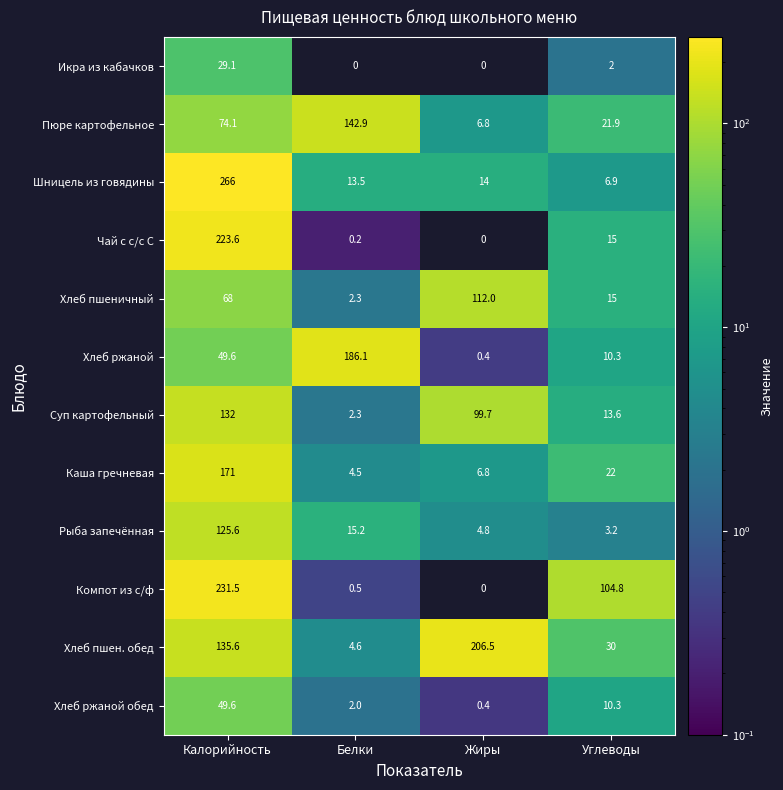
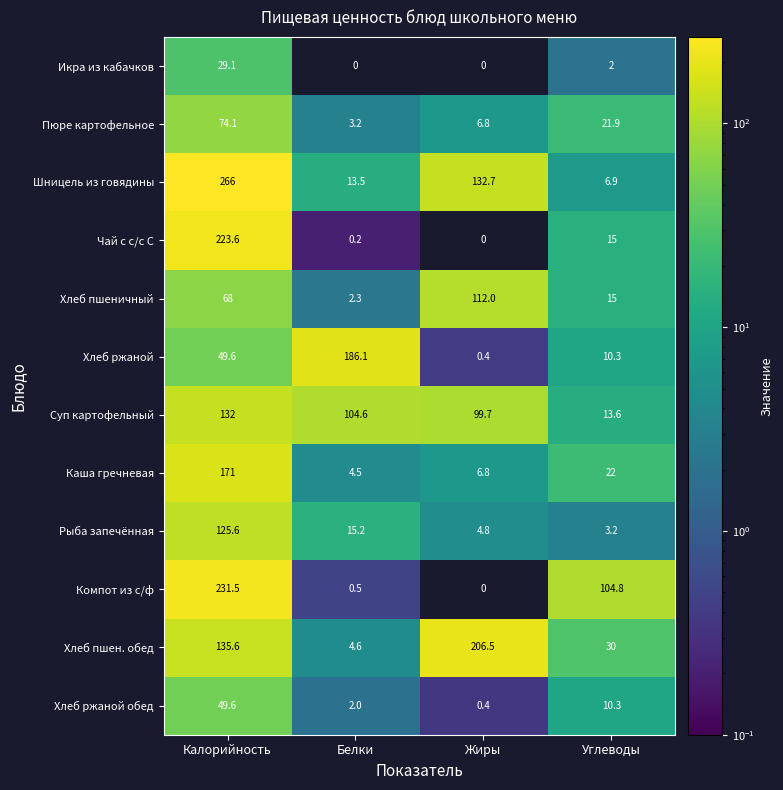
Пюре картофельное, Белки: 142.9 -> 3.2
Шницель из говядины, Жиры: 14 -> 132.7
Суп картофельный, Белки: 2.3 -> 104.6
